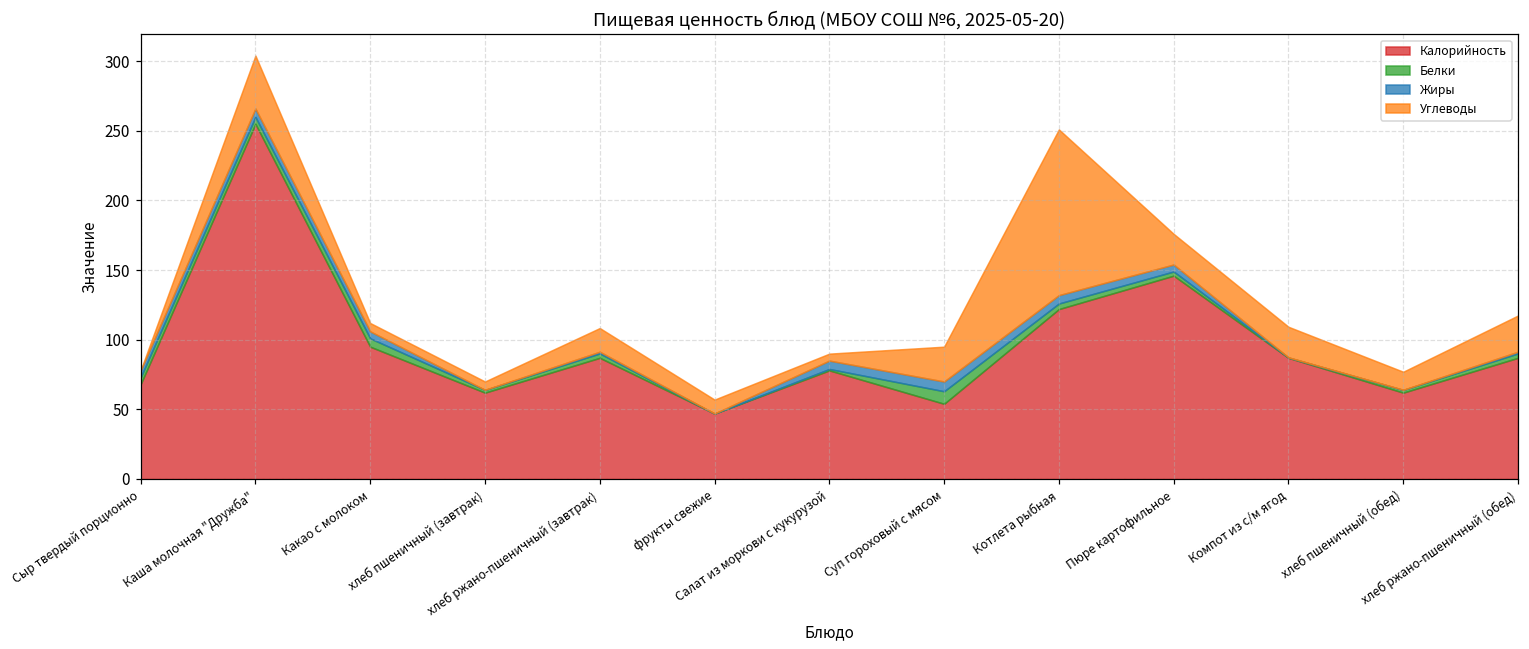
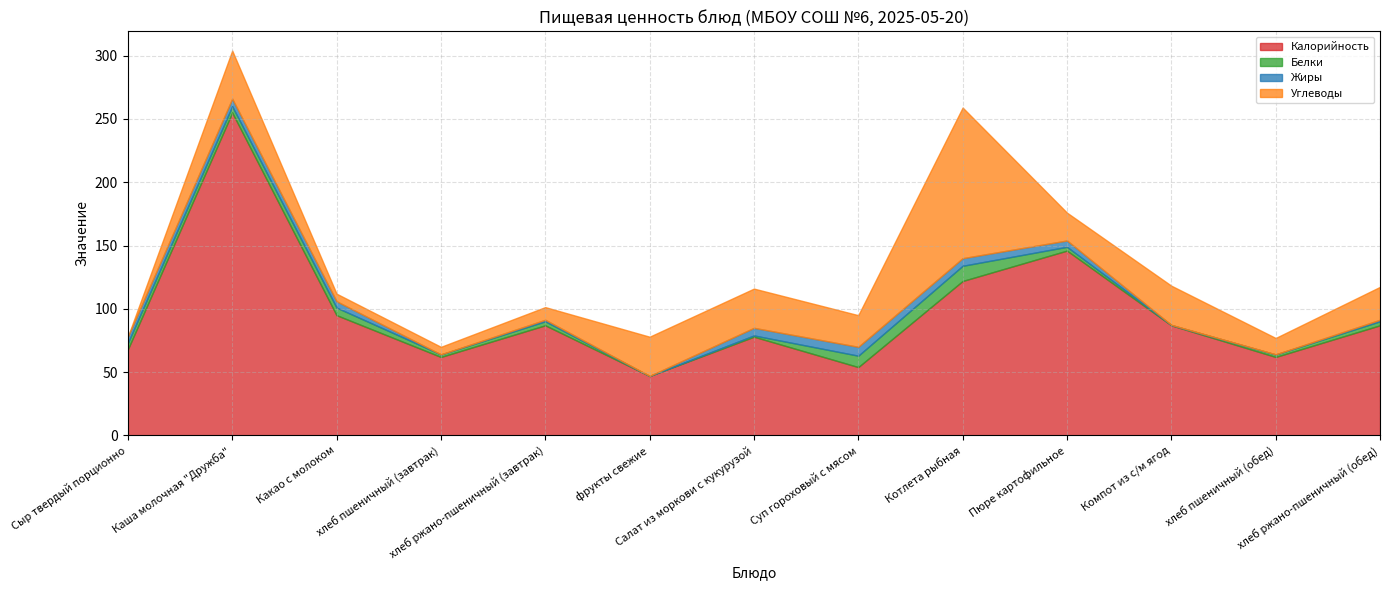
Углеводы, хлеб ржано-пшеничный (завтрак): 17 -> 10
Углеводы, фрукты свежие: 10 -> 31
Углеводы, Салат из моркови с кукурузой: 5 -> 31
Белки, Котлета рыбная: 4 -> 12
Углеводы, Компот из с/м ягод: 22 -> 31
